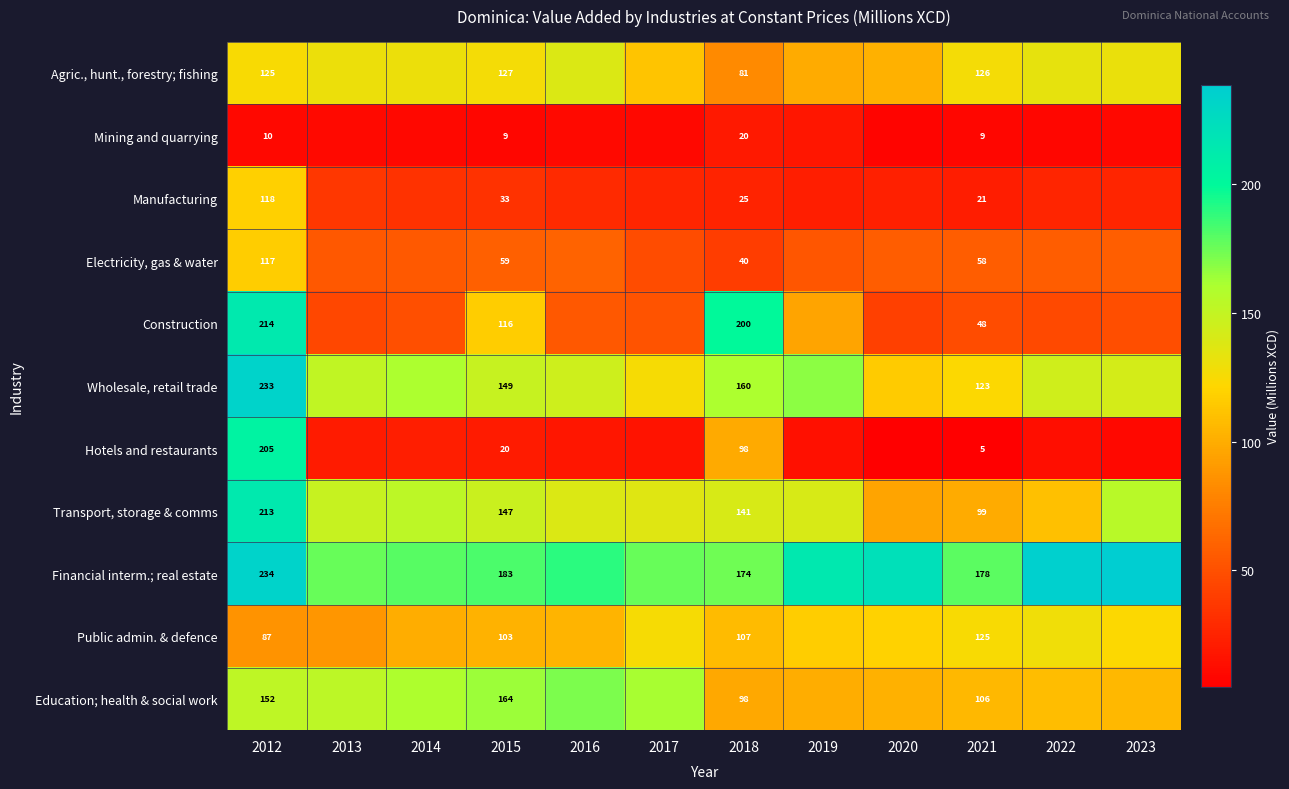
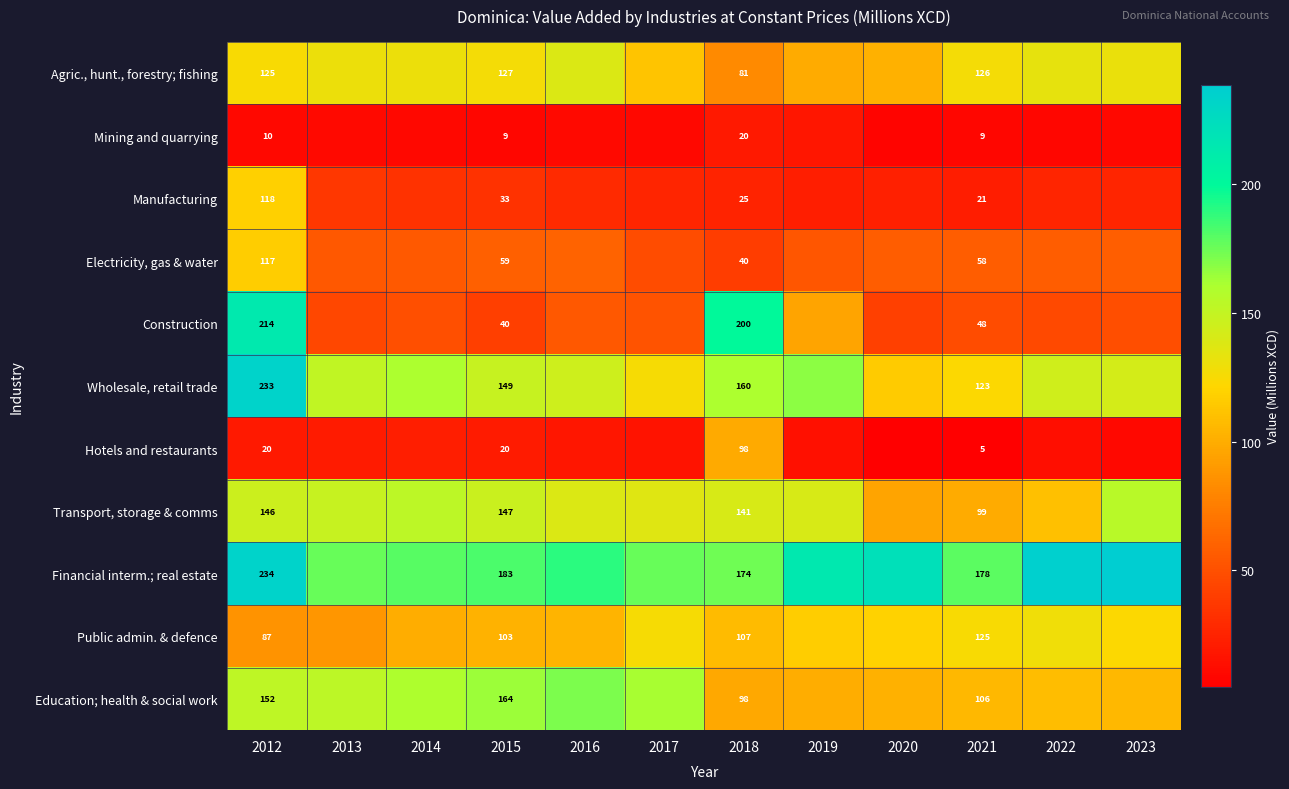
Construction, 2015: 116 -> 40
Hotels and restaurants, 2012: 205 -> 20
Transport, storage & comms, 2012: 213 -> 146
